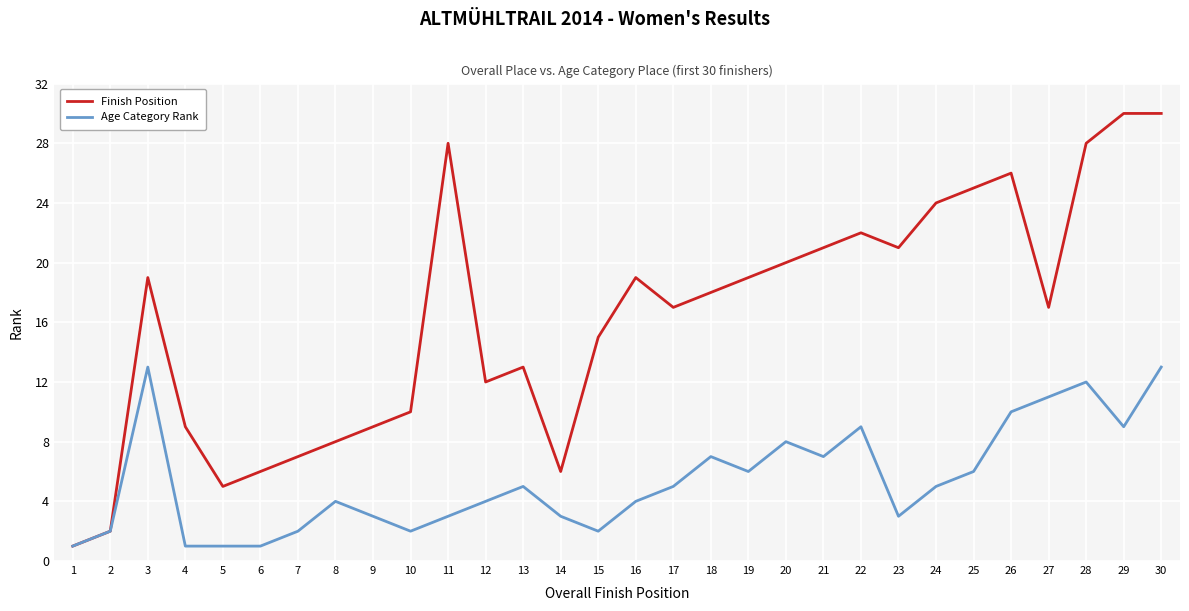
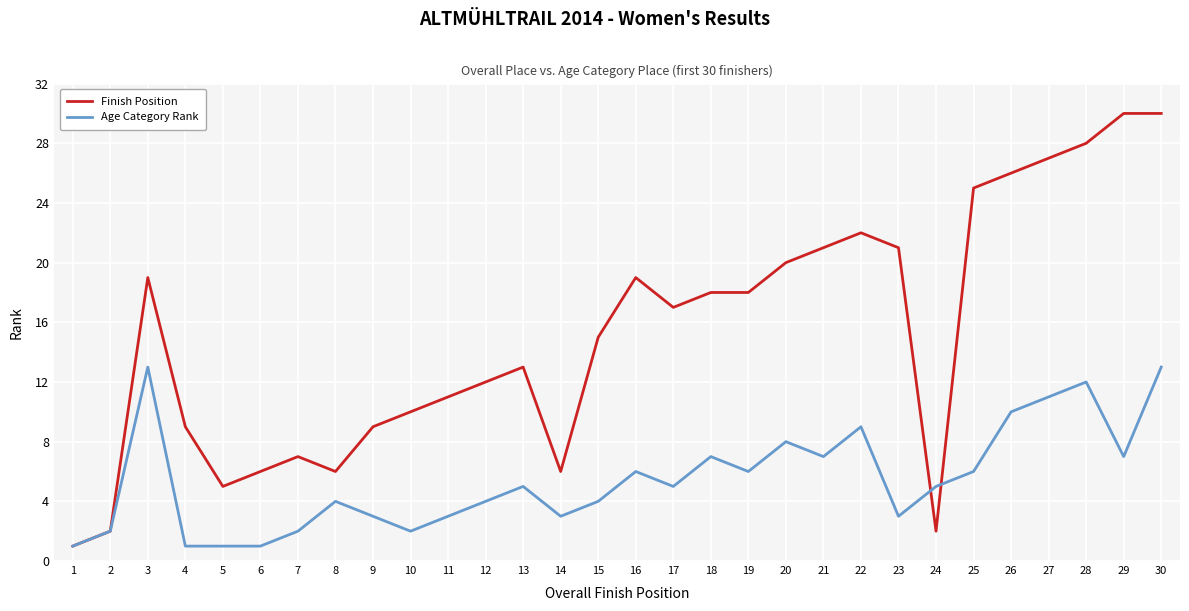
Finish Position, 8: 8 -> 6
Finish Position, 11: 28 -> 11
Age Category Rank, 15: 2 -> 4
Age Category Rank, 16: 4 -> 6
Finish Position, 19: 19 -> 18
Finish Position, 24: 24 -> 2
Finish Position, 27: 17 -> 27
Age Category Rank, 29: 9 -> 7
